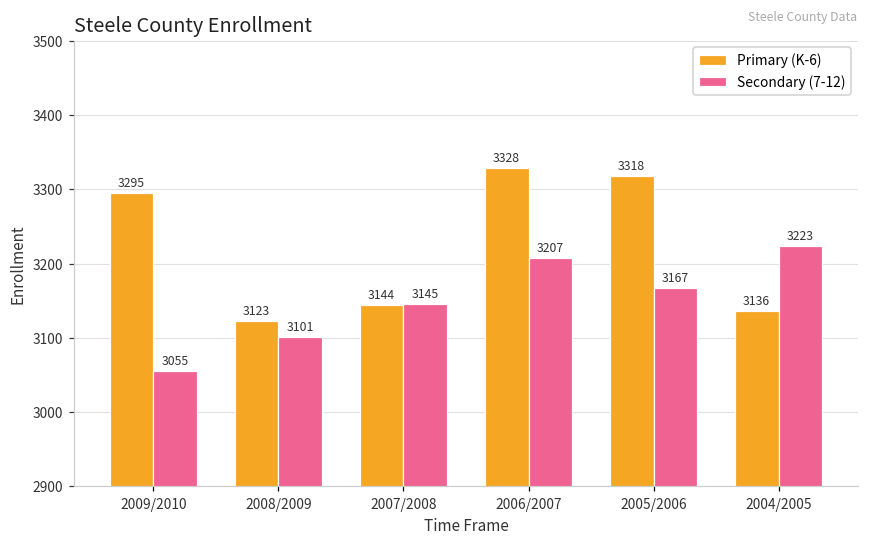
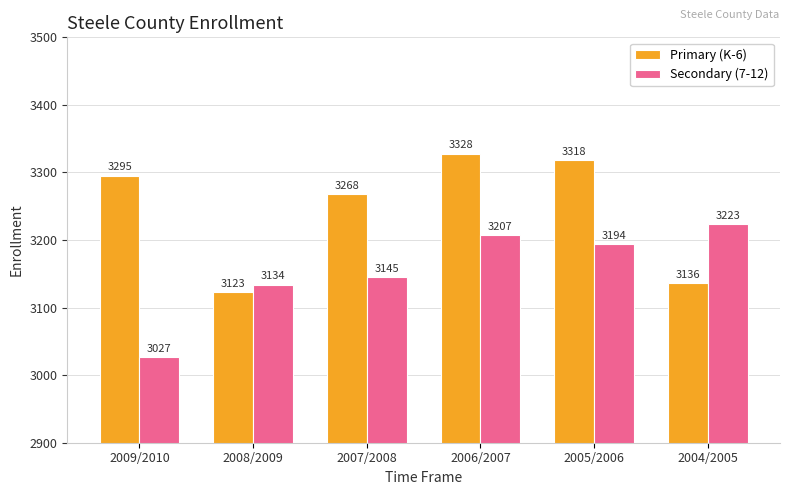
Secondary (7-12), 2009/2010: 3055 -> 3027
Secondary (7-12), 2008/2009: 3101 -> 3134
Primary (K-6), 2007/2008: 3144 -> 3268
Secondary (7-12), 2005/2006: 3167 -> 3194
